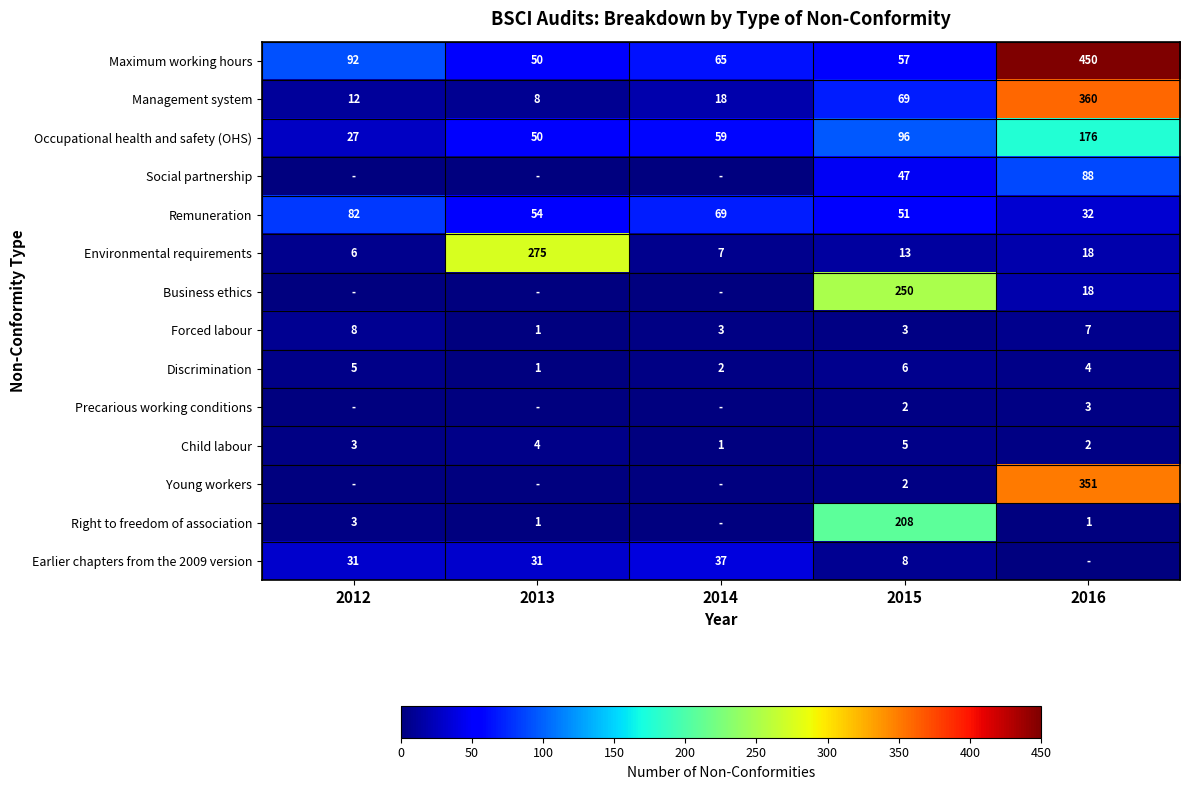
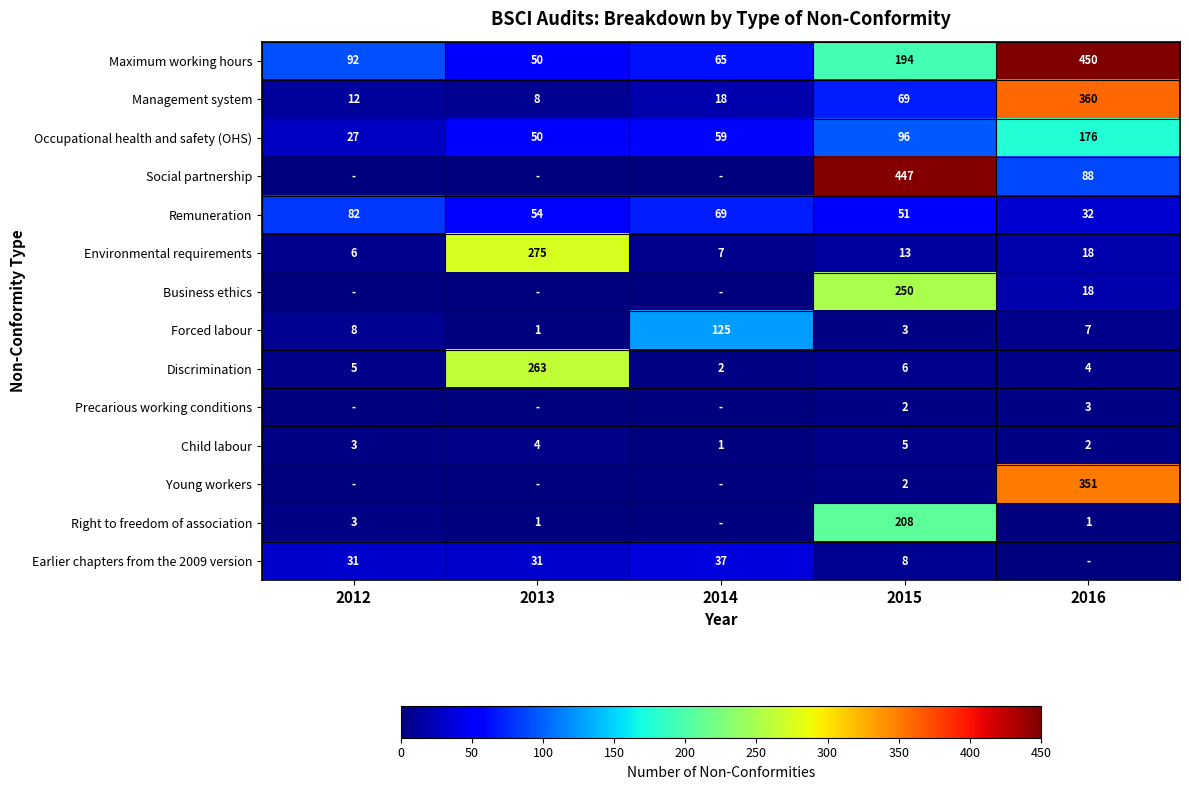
Maximum working hours, 2015: 57 -> 194
Social partnership, 2015: 47 -> 447
Forced labour, 2014: 3 -> 125
Discrimination, 2013: 1 -> 263
